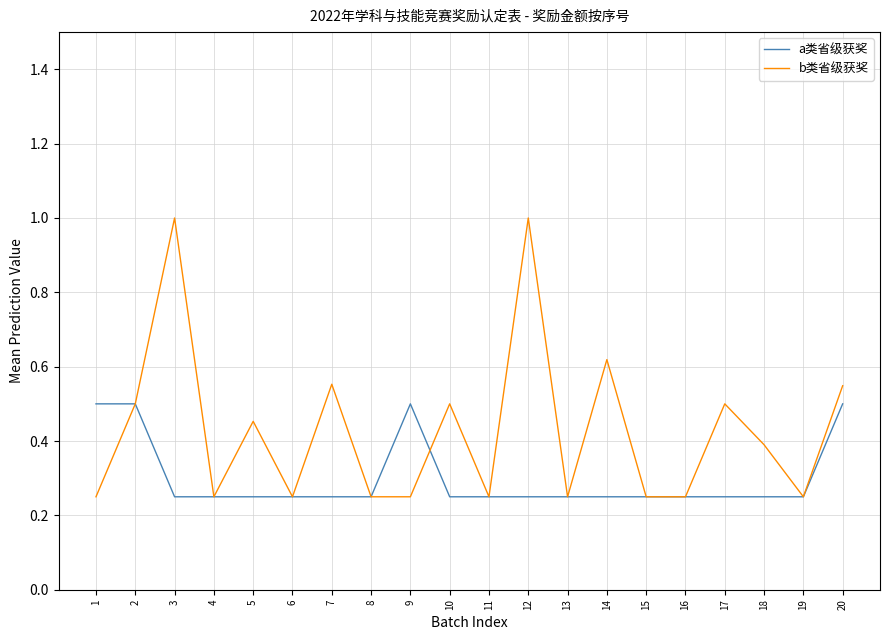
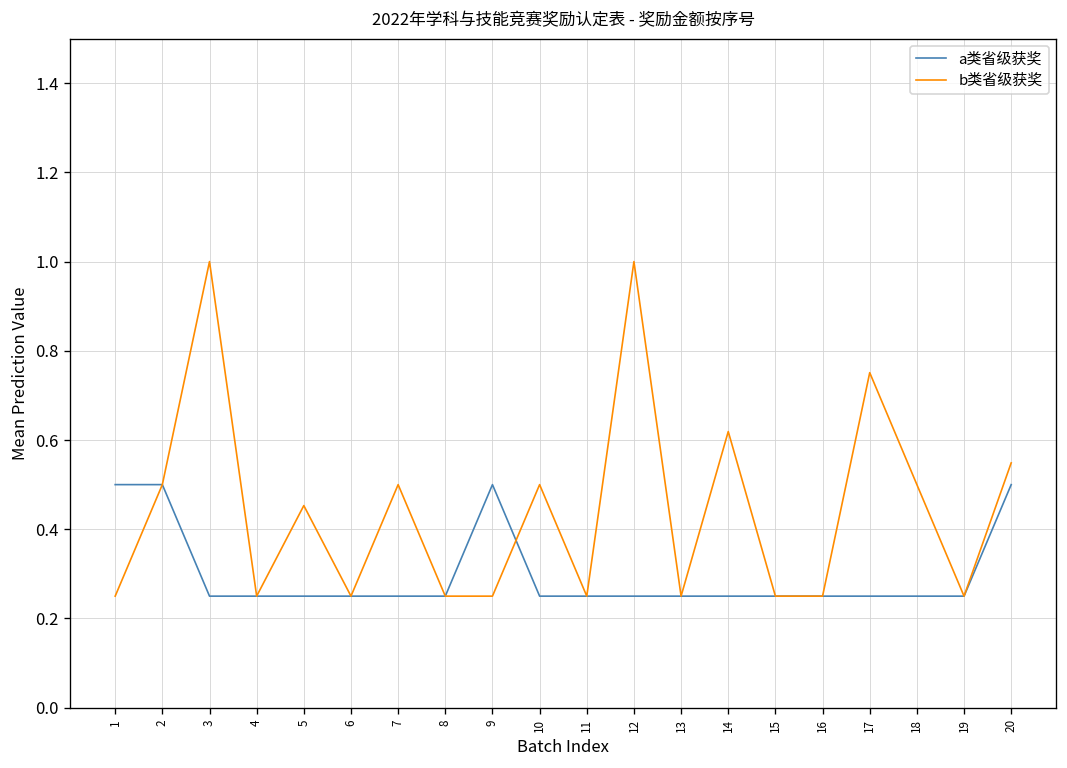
b类省级获奖, 7: 0.55 -> 0.50
b类省级获奖, 17: 0.50 -> 0.75
b类省级获奖, 18: 0.39 -> 0.50
